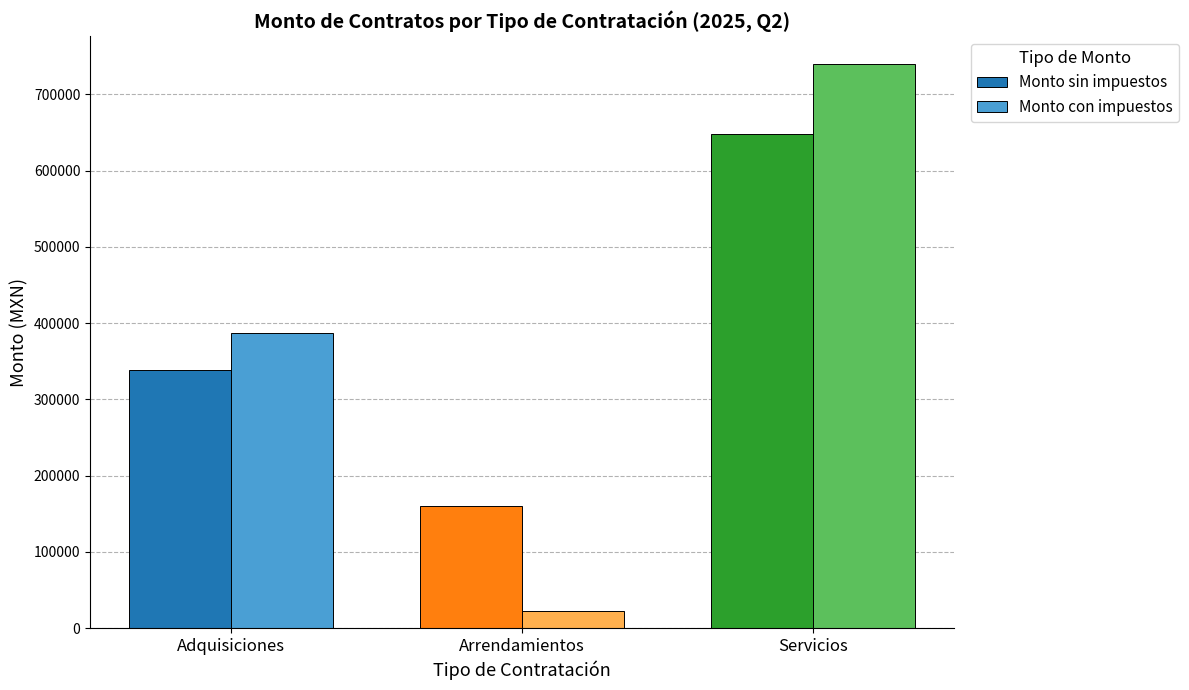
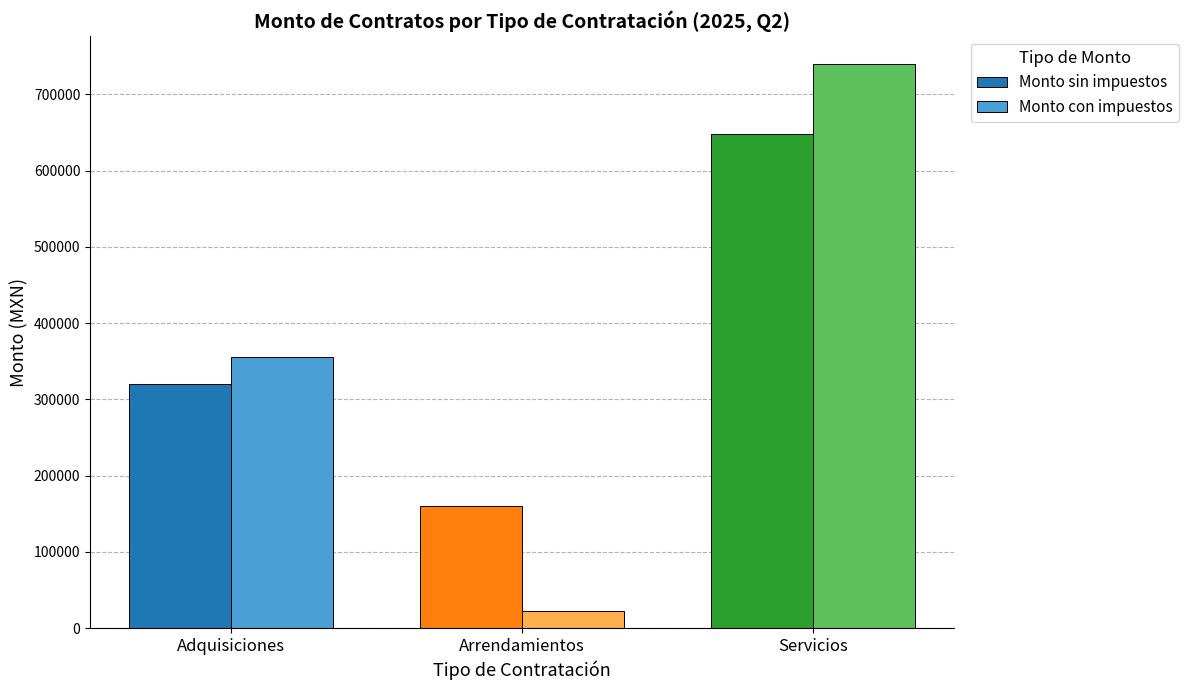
Monto sin impuestos, Adquisiciones: 340000 -> 320000
Monto con impuestos, Adquisiciones: 390000 -> 360000
